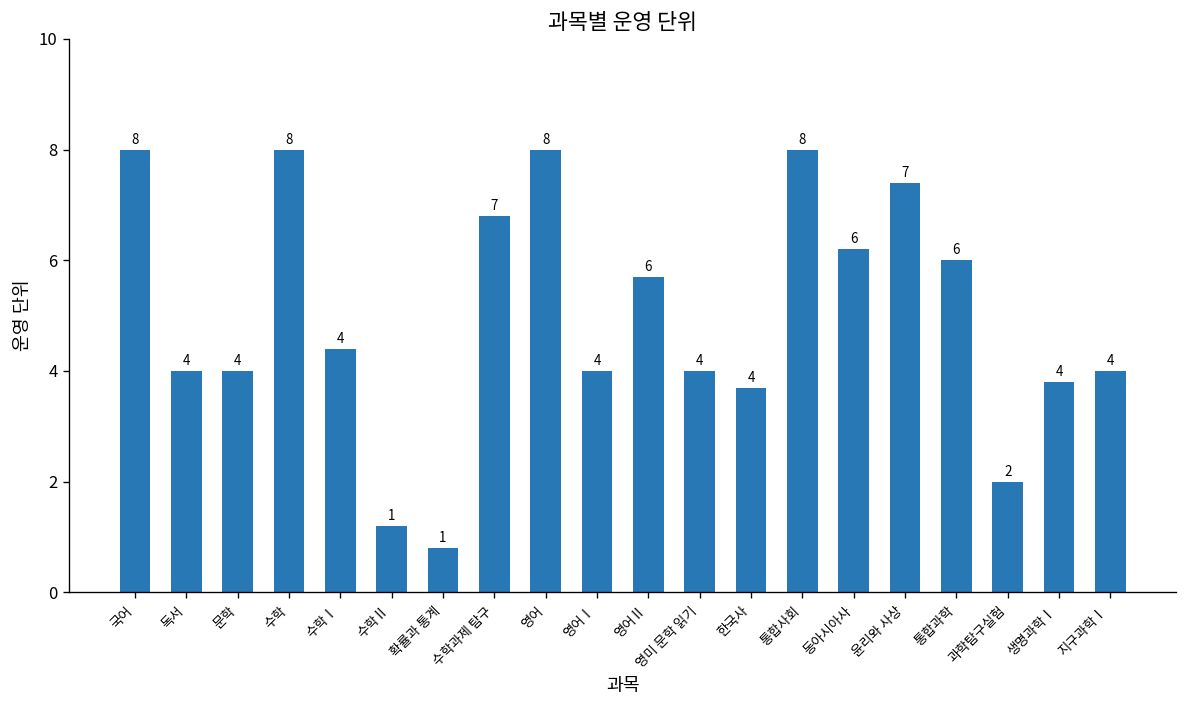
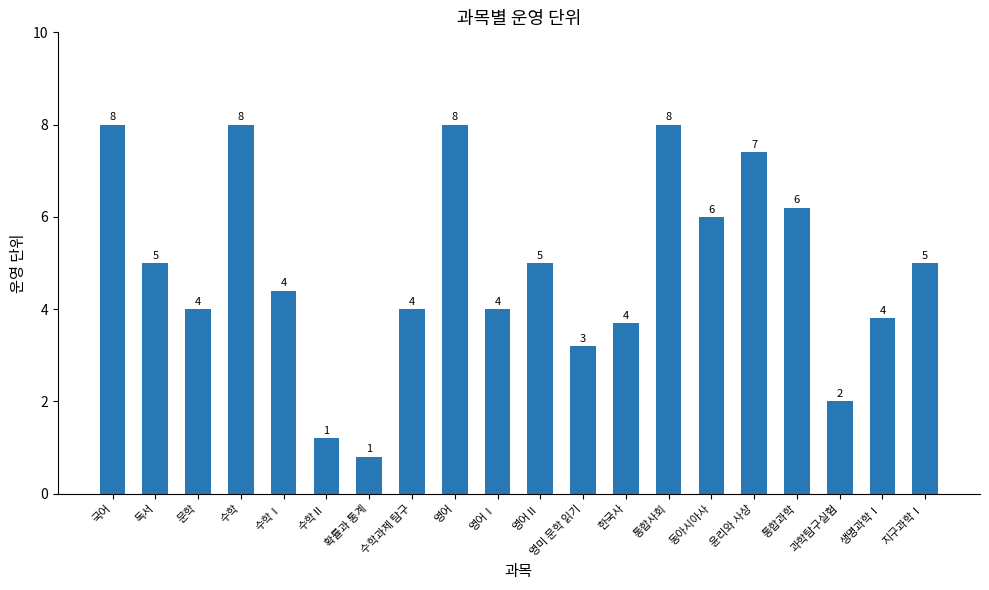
독서: 4 -> 5
수학과제 탐구: 7 -> 4
영어Ⅱ: 6 -> 5
영미 문학 읽기: 4 -> 3
동아시아사: 6.2 -> 6.0
통합과학: 6.0 -> 6.2
지구과학Ⅰ: 4 -> 5
